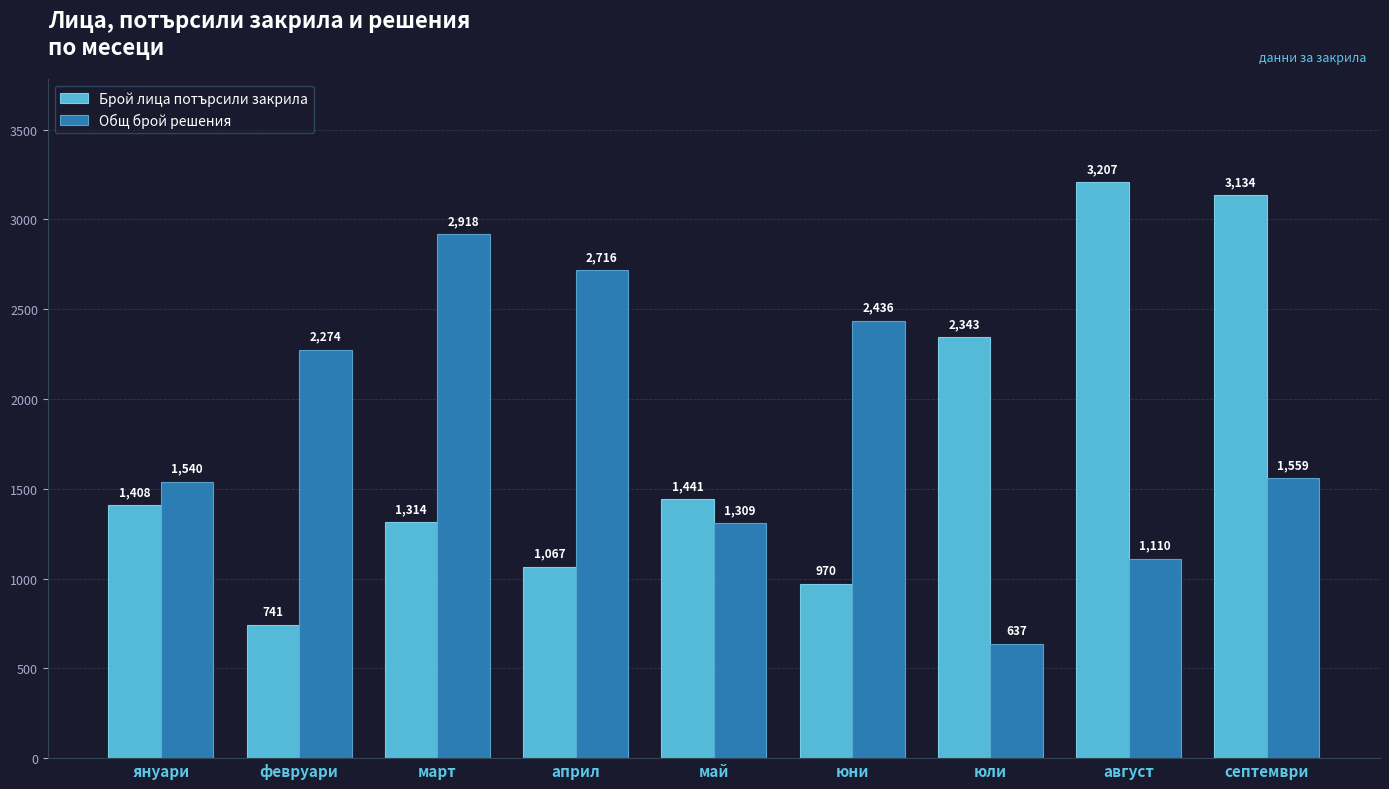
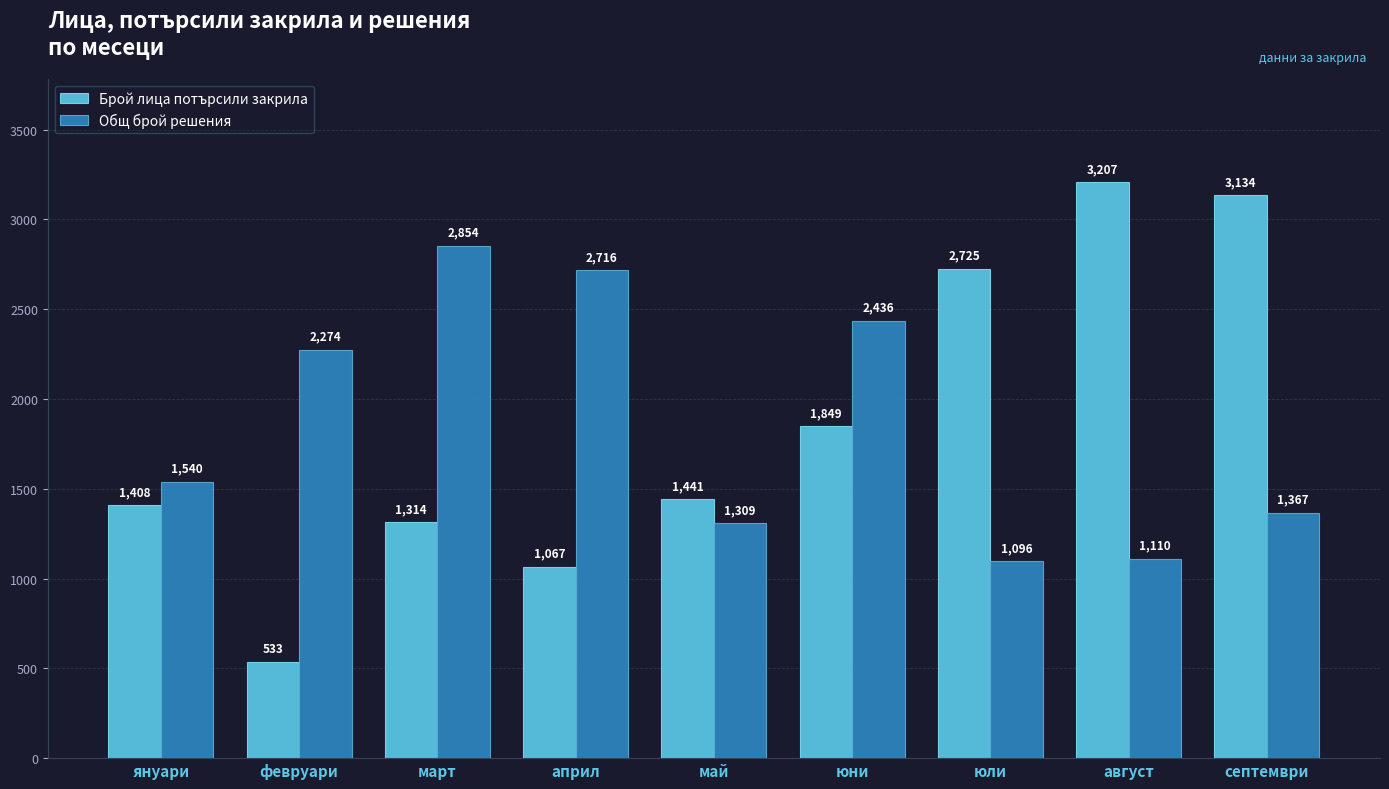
Брой лица потърсили закрила, февруари: 741 -> 533
Общ брой решения, март: 2,918 -> 2,854
Брой лица потърсили закрила, юни: 970 -> 1,849
Брой лица потърсили закрила, юли: 2,343 -> 2,725
Общ брой решения, юли: 637 -> 1,096
Общ брой решения, септември: 1,559 -> 1,367
